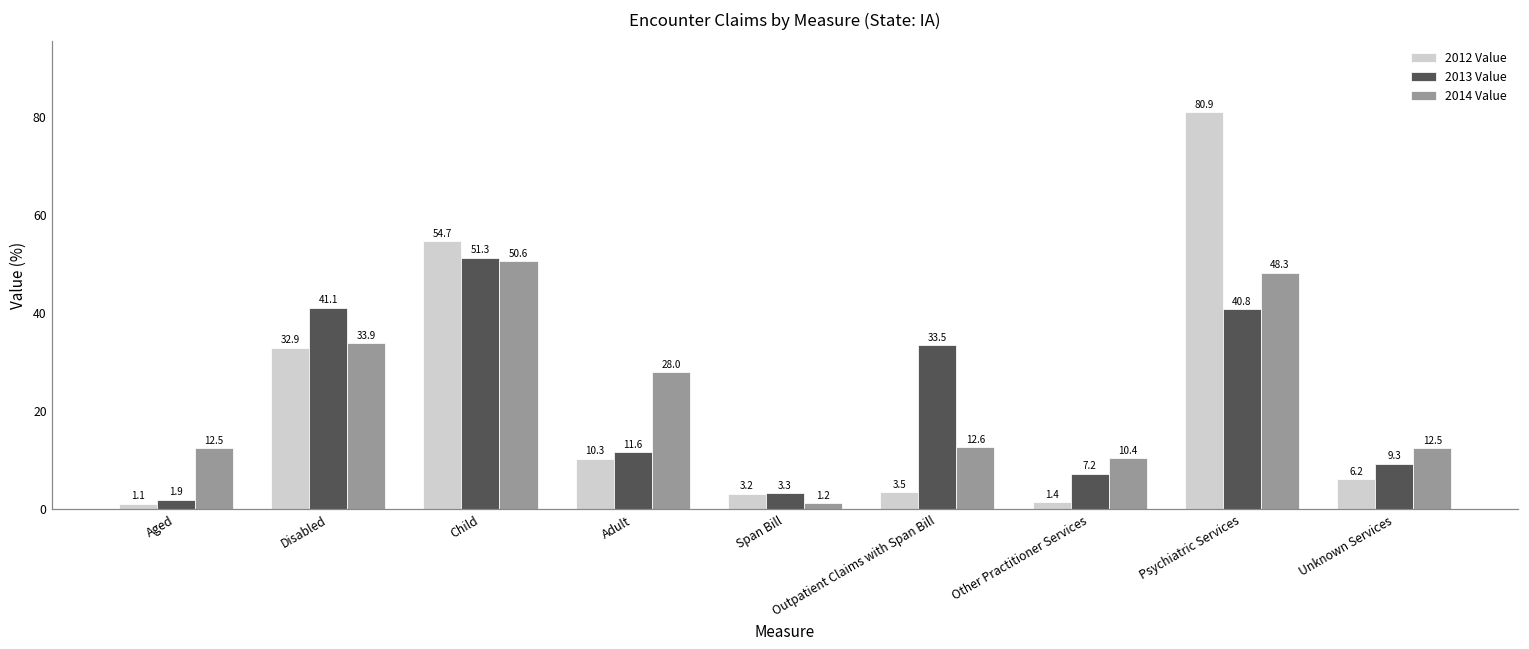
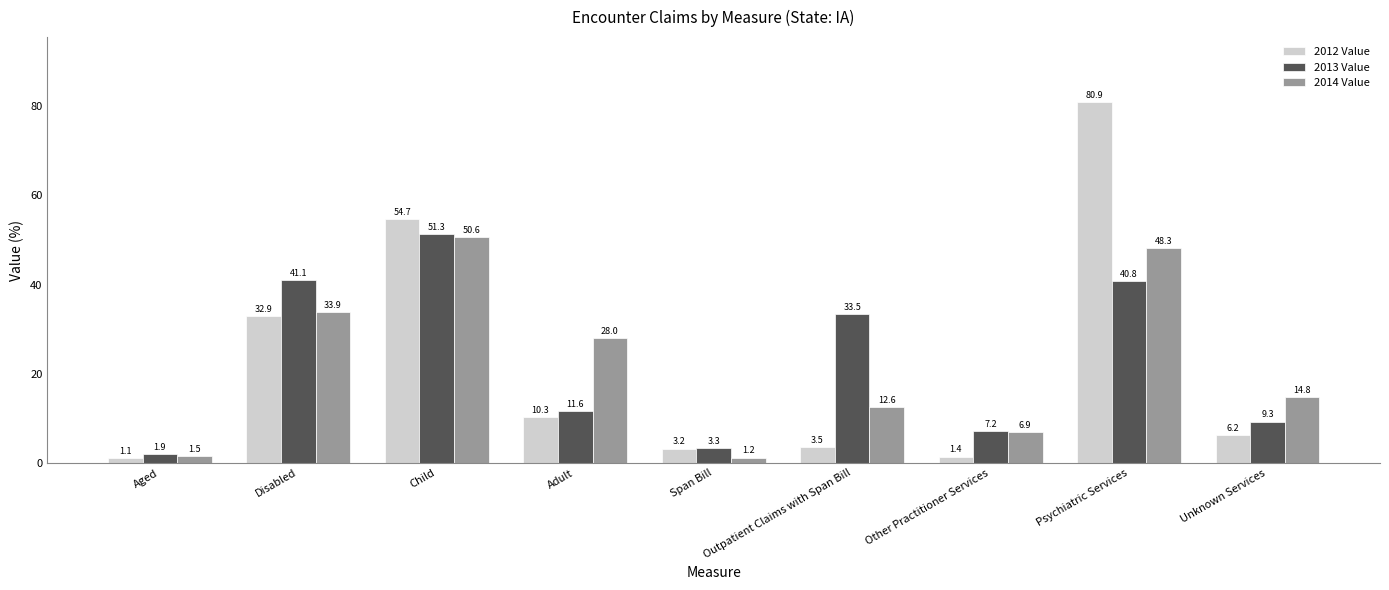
2014 Value, Aged: 12.5 -> 1.5
2014 Value, Other Practitioner Services: 10.4 -> 6.9
2014 Value, Unknown Services: 12.5 -> 14.8
